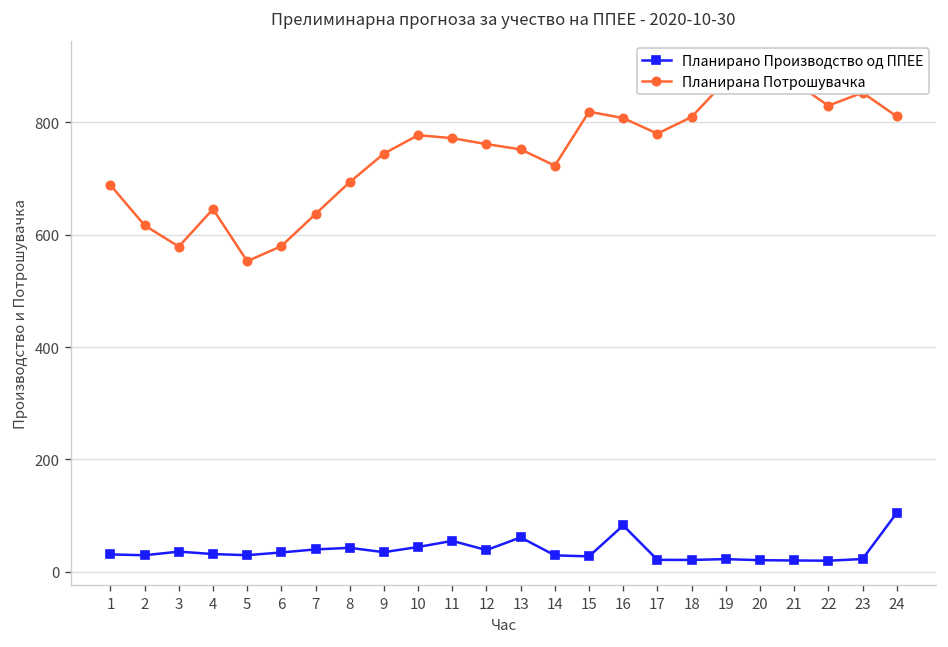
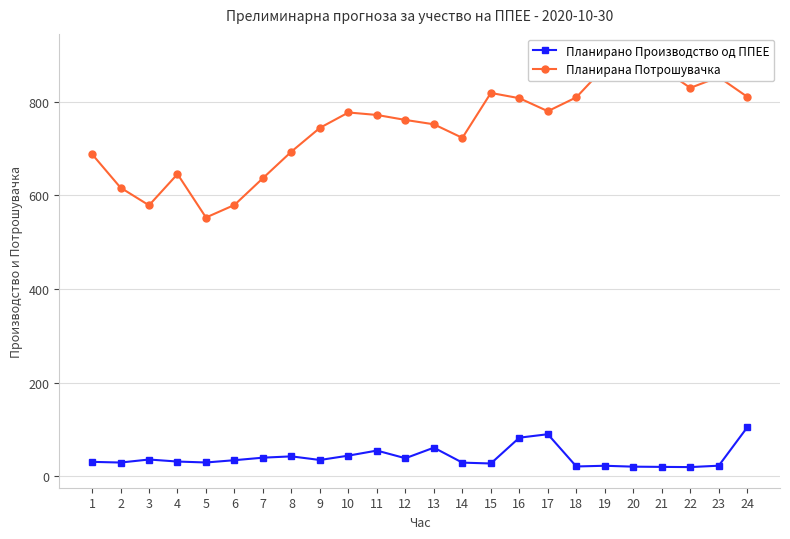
Планирано Производство од ППЕЕ, 17: 20 -> 90
